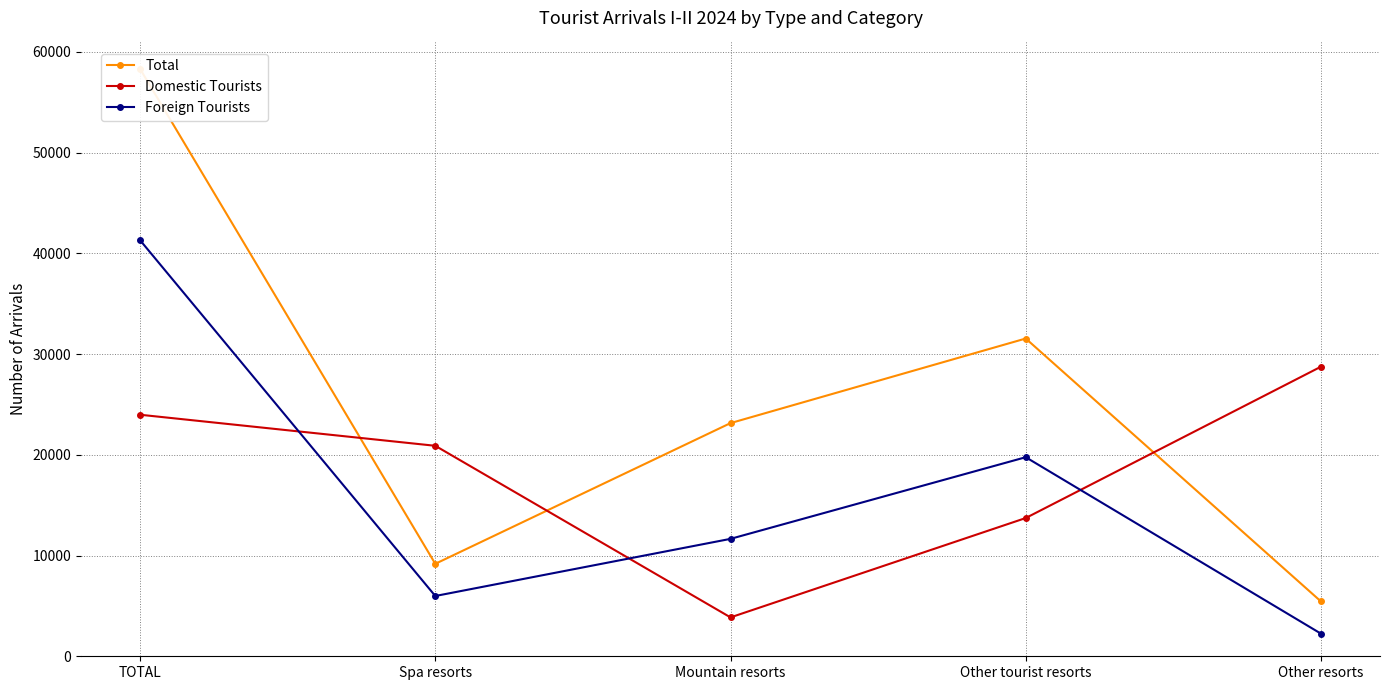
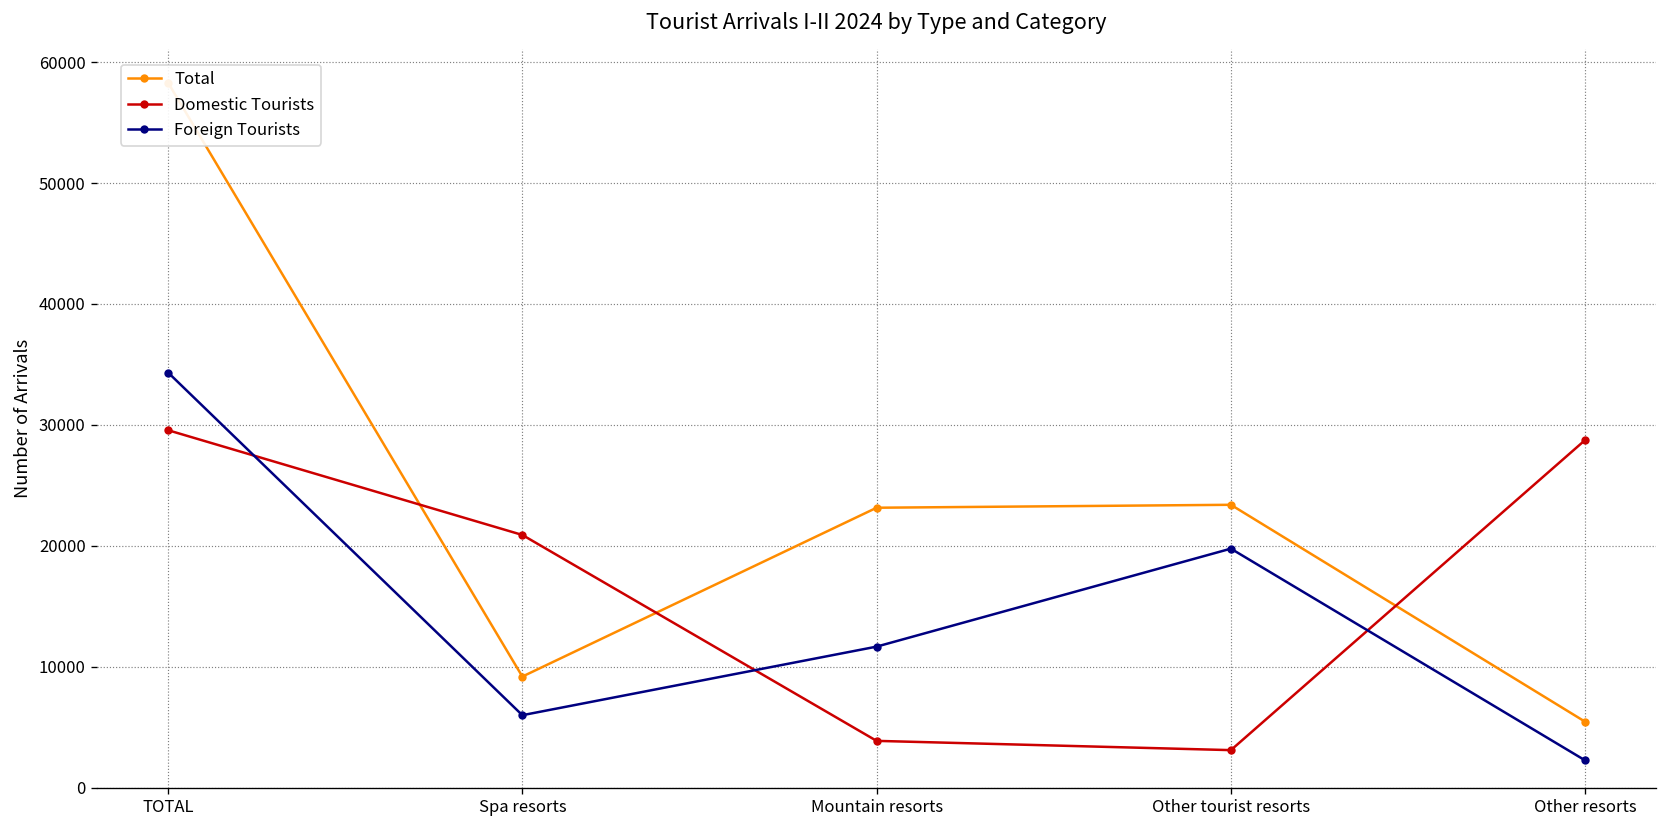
Domestic Tourists, TOTAL: 24000 -> 29600
Foreign Tourists, TOTAL: 41300 -> 34300
Total, Other tourist resorts: 31500 -> 23400
Domestic Tourists, Other tourist resorts: 13700 -> 3100
